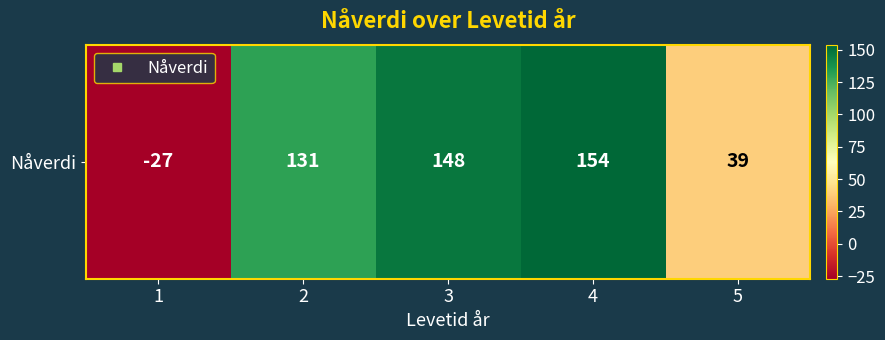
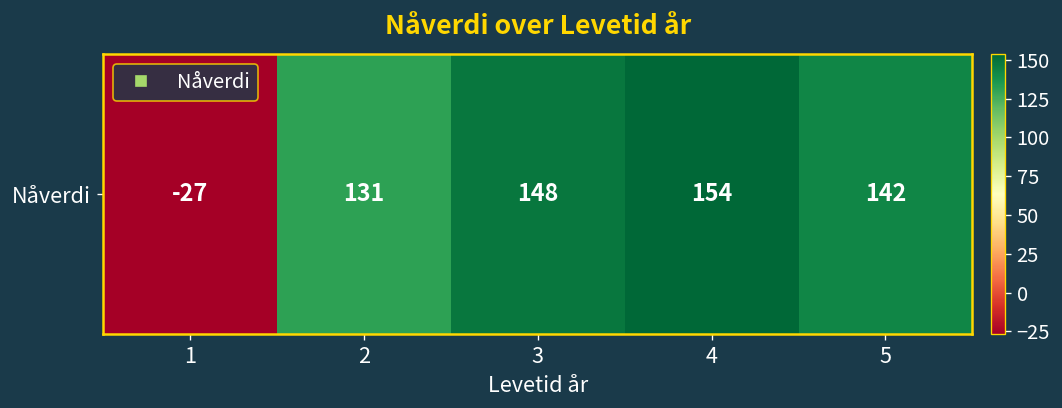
Nåverdi, 5: 39 -> 142
